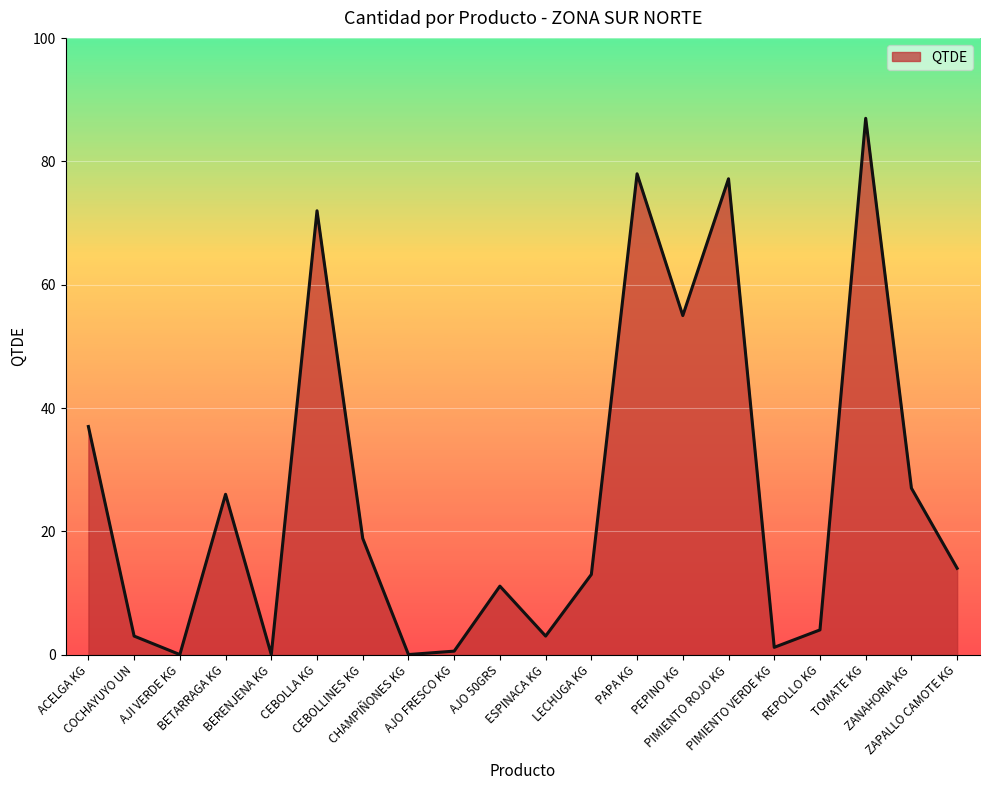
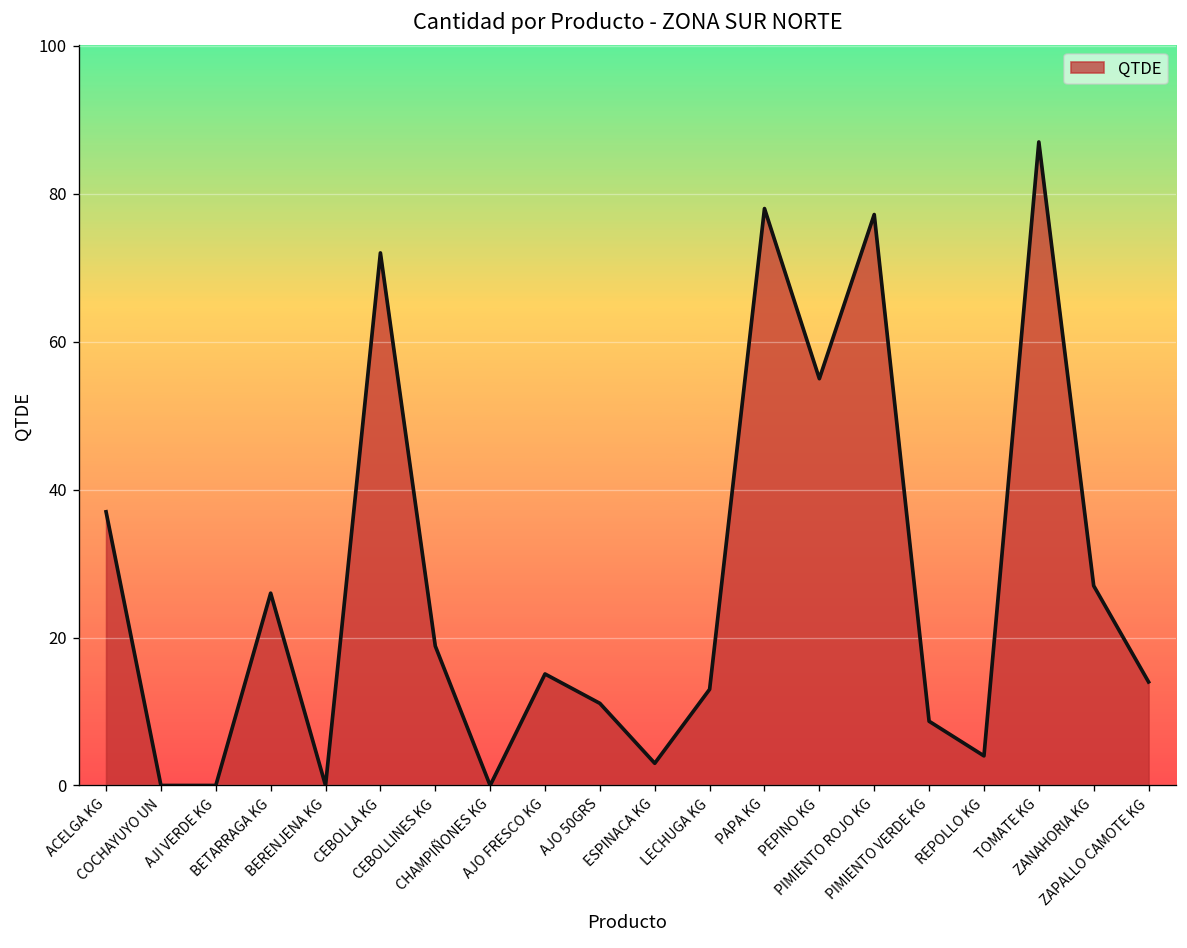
COCHAYUYO UN: 3 -> 0
AJO FRESCO KG: 1 -> 15
PIMIENTO VERDE KG: 1 -> 9
